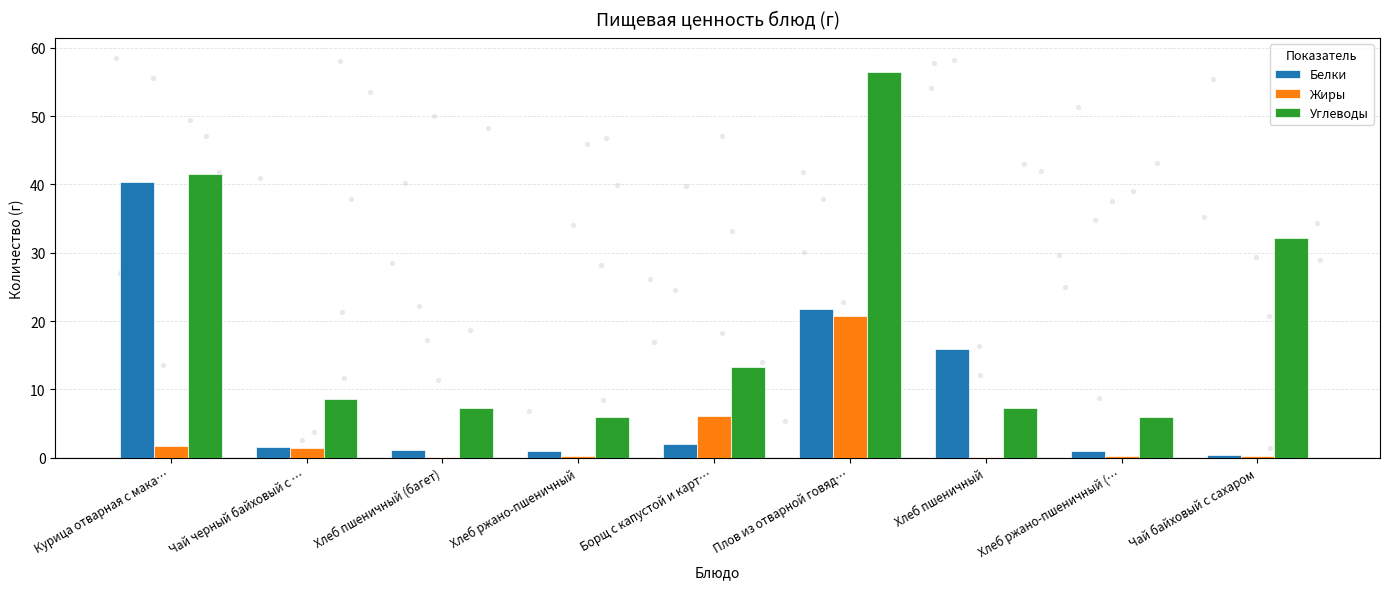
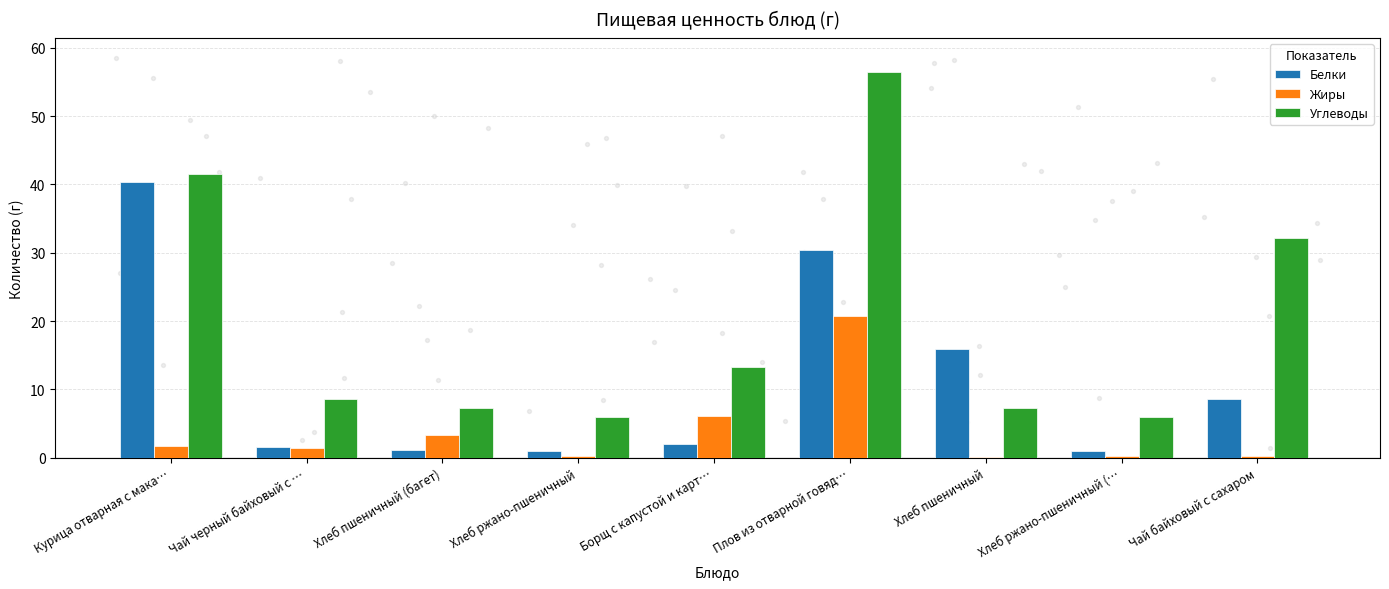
Жиры, Хлеб пшеничный (багет): 0 -> 3
Белки, Плов из отварной говяд…: 22 -> 30
Белки, Чай байховый с сахаром: 0 -> 9
